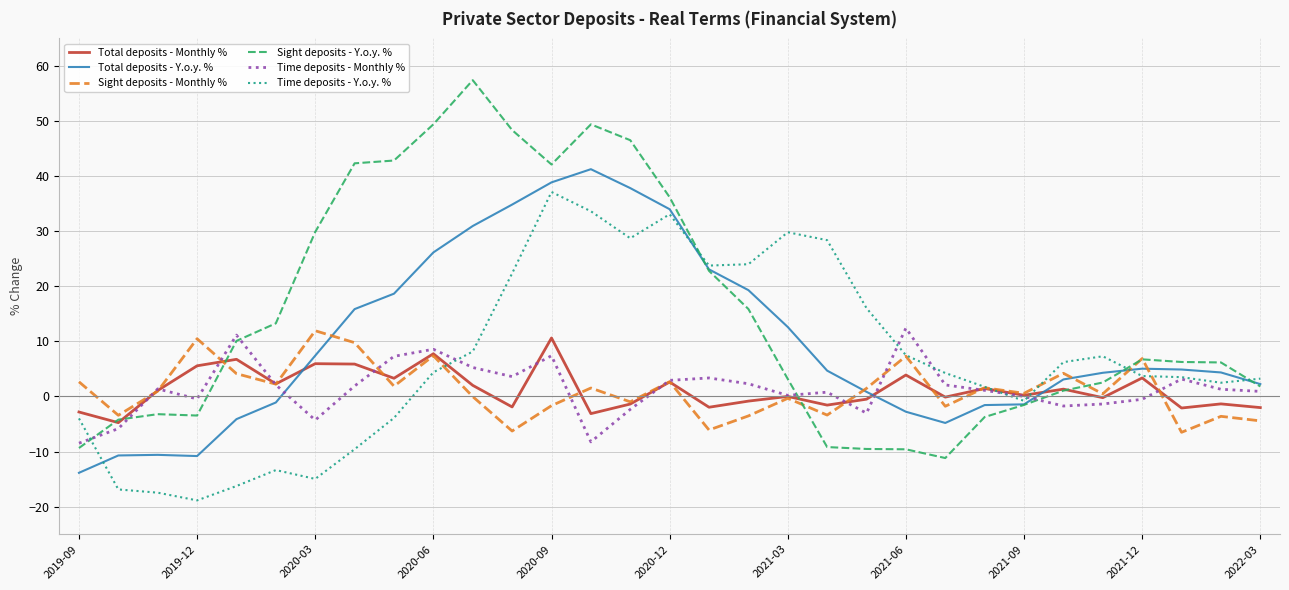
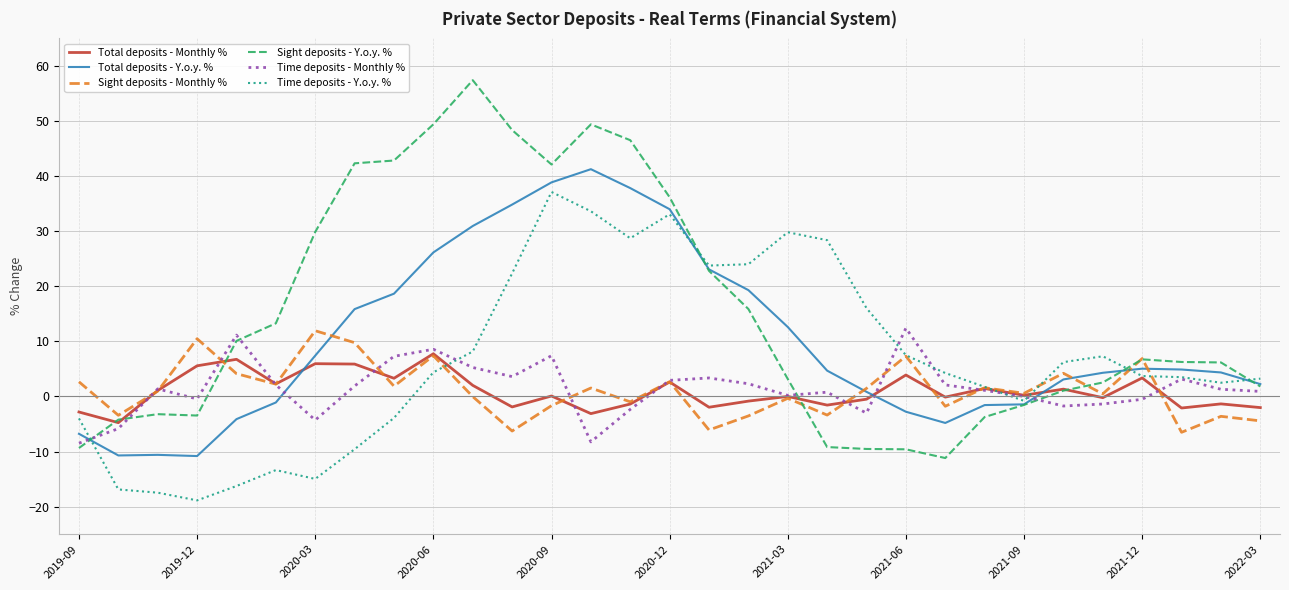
Total deposits - Y.o.y. %, 2019-09: -14 -> -7
Total deposits - Monthly %, 2020-09: 11 -> 0
